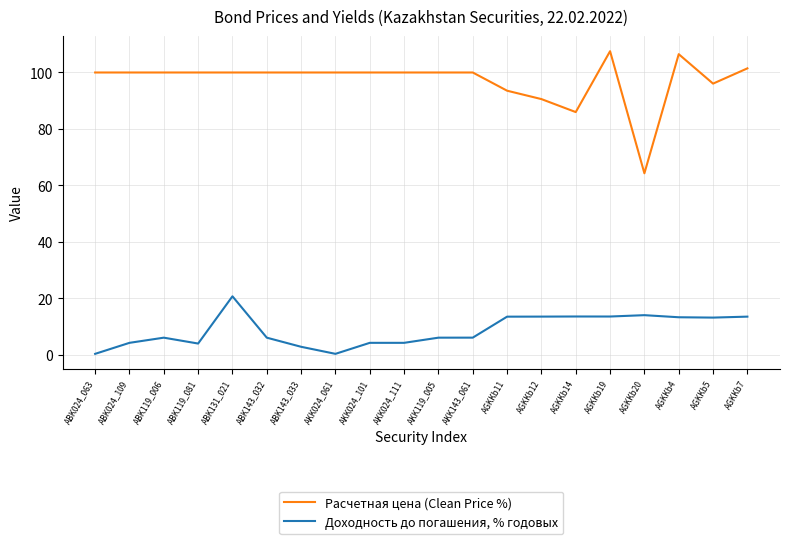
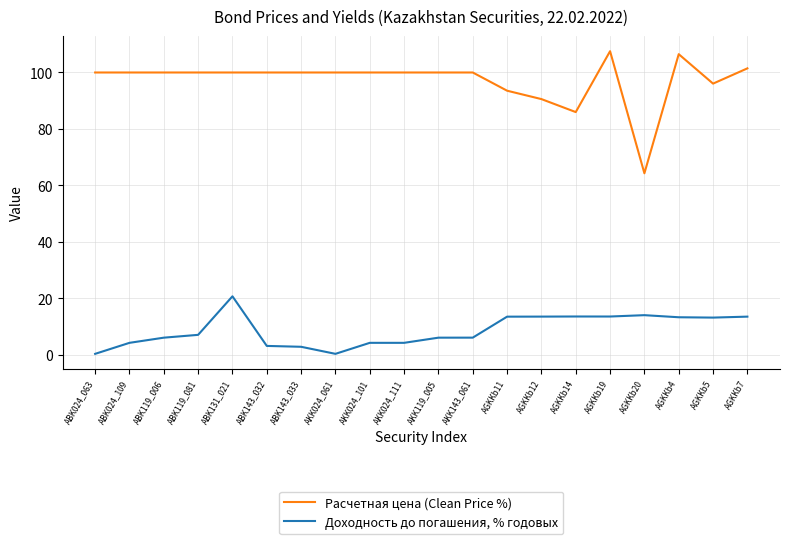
Доходность до погашения, % годовых, ABK119_081: 4 -> 7
Доходность до погашения, % годовых, ABK143_032: 6 -> 3
